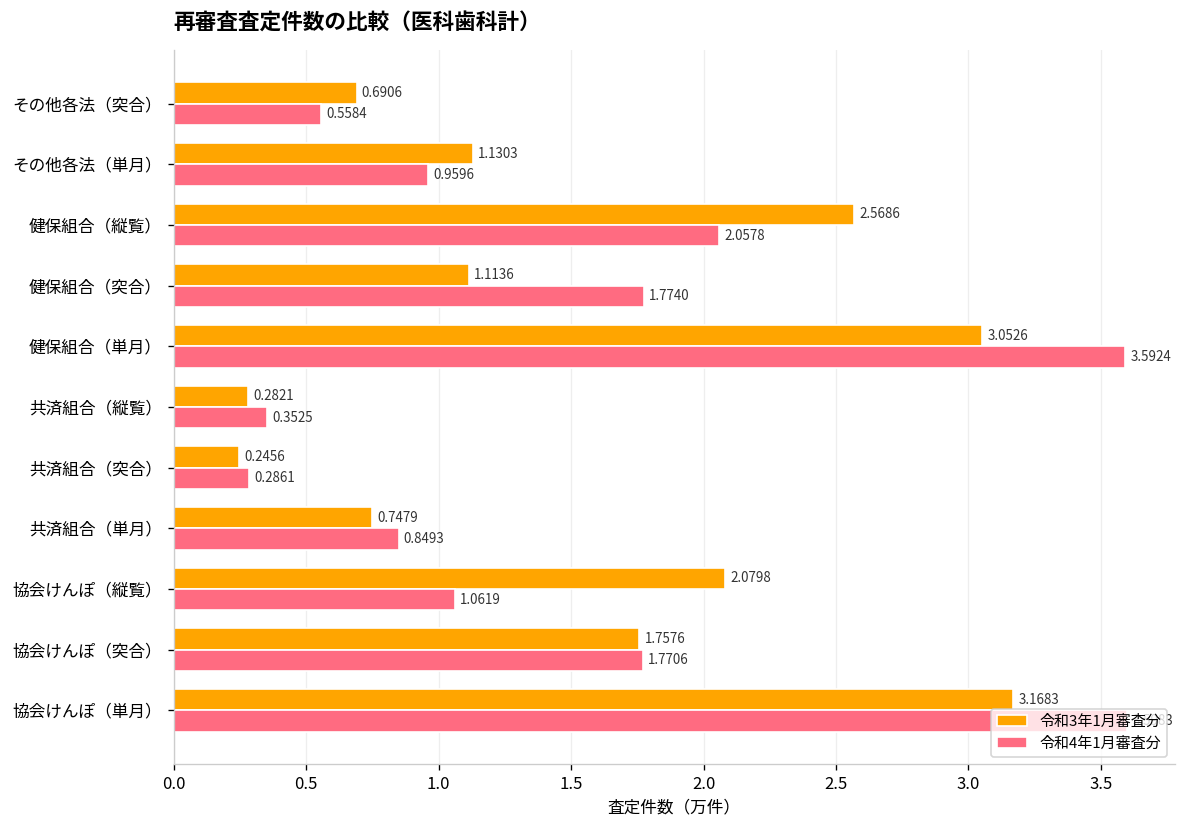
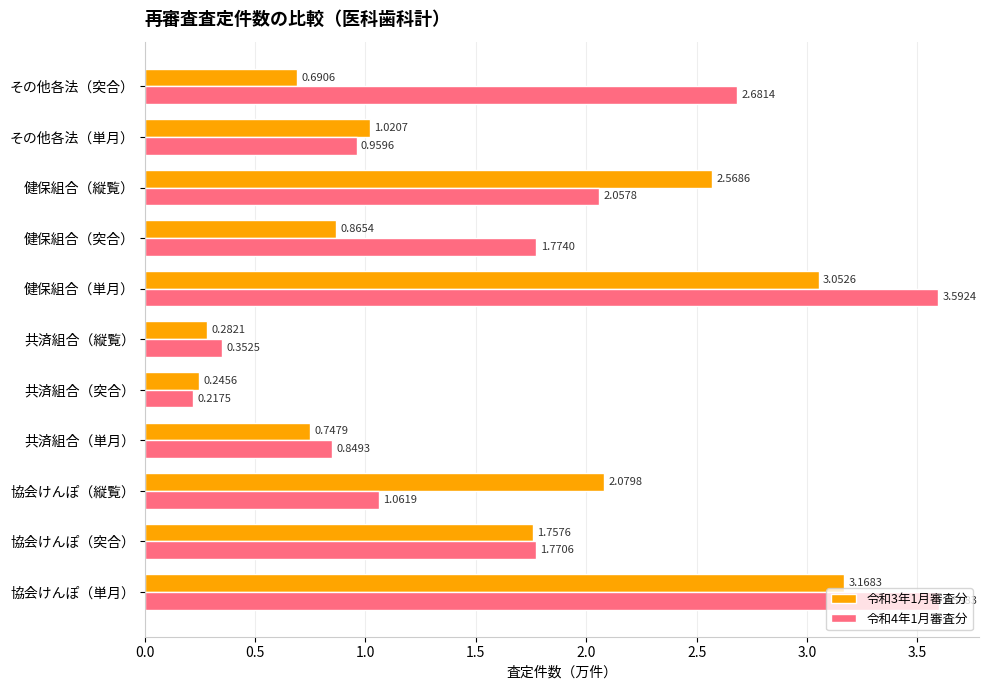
令和4年1月審査分, その他各法（突合）: 0.5584 -> 2.6814
令和3年1月審査分, その他各法（単月）: 1.1303 -> 1.0207
令和3年1月審査分, 健保組合（突合）: 1.1136 -> 0.8654
令和4年1月審査分, 共済組合（突合）: 0.2861 -> 0.2175
